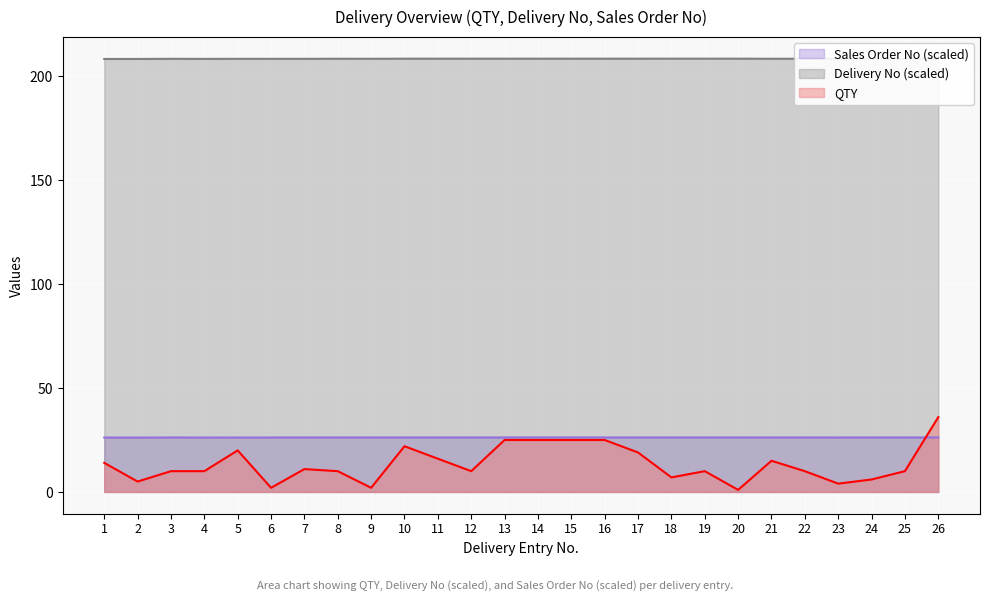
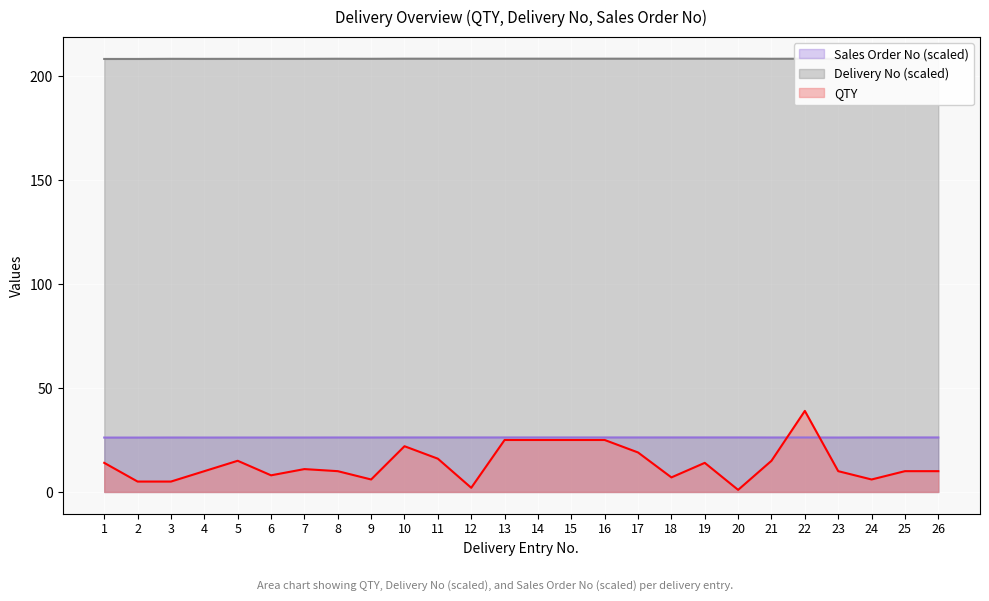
QTY, 3: 10 -> 5
QTY, 5: 20 -> 15
QTY, 6: 2 -> 8
QTY, 9: 2 -> 6
QTY, 12: 10 -> 2
QTY, 19: 10 -> 14
QTY, 22: 10 -> 39
QTY, 23: 4 -> 10
QTY, 26: 36 -> 10
